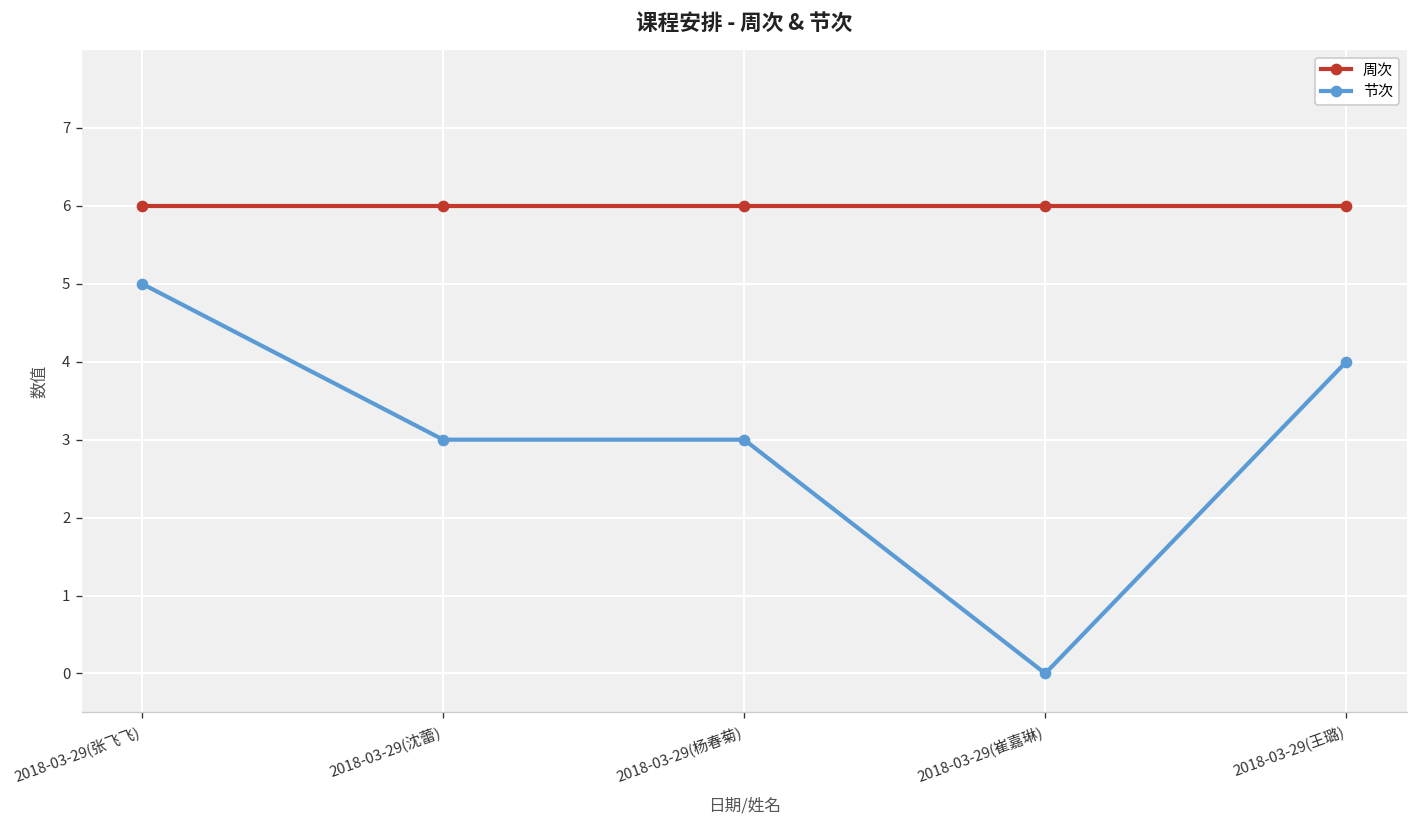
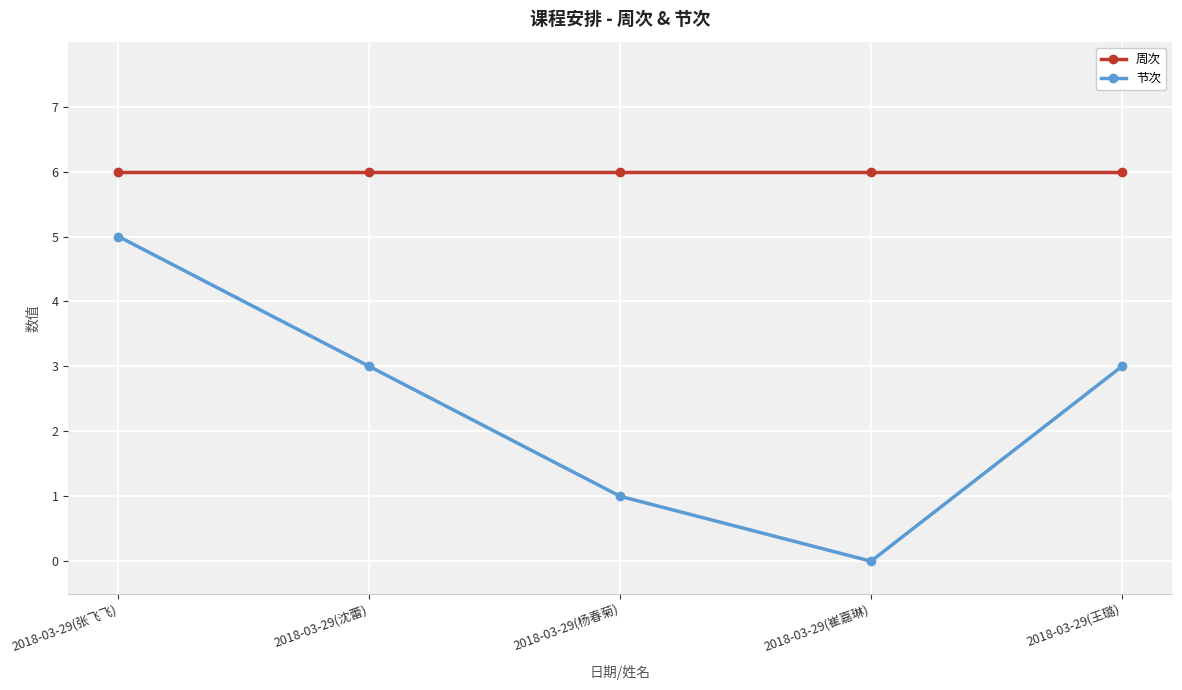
节次, 2018-03-29(杨春菊): 3 -> 1
节次, 2018-03-29(王璐): 4 -> 3
